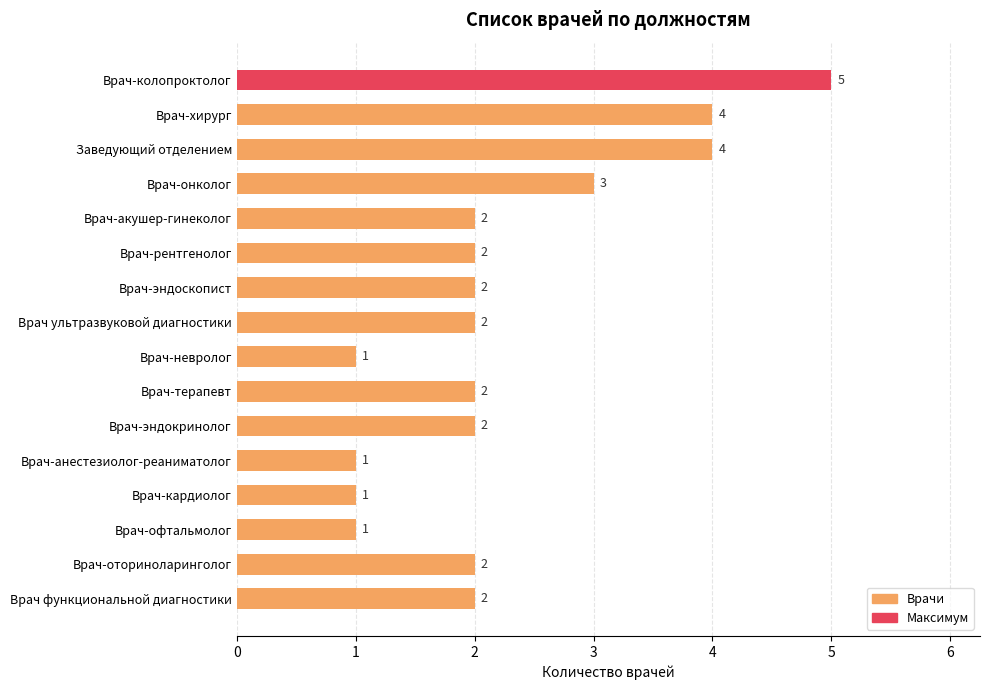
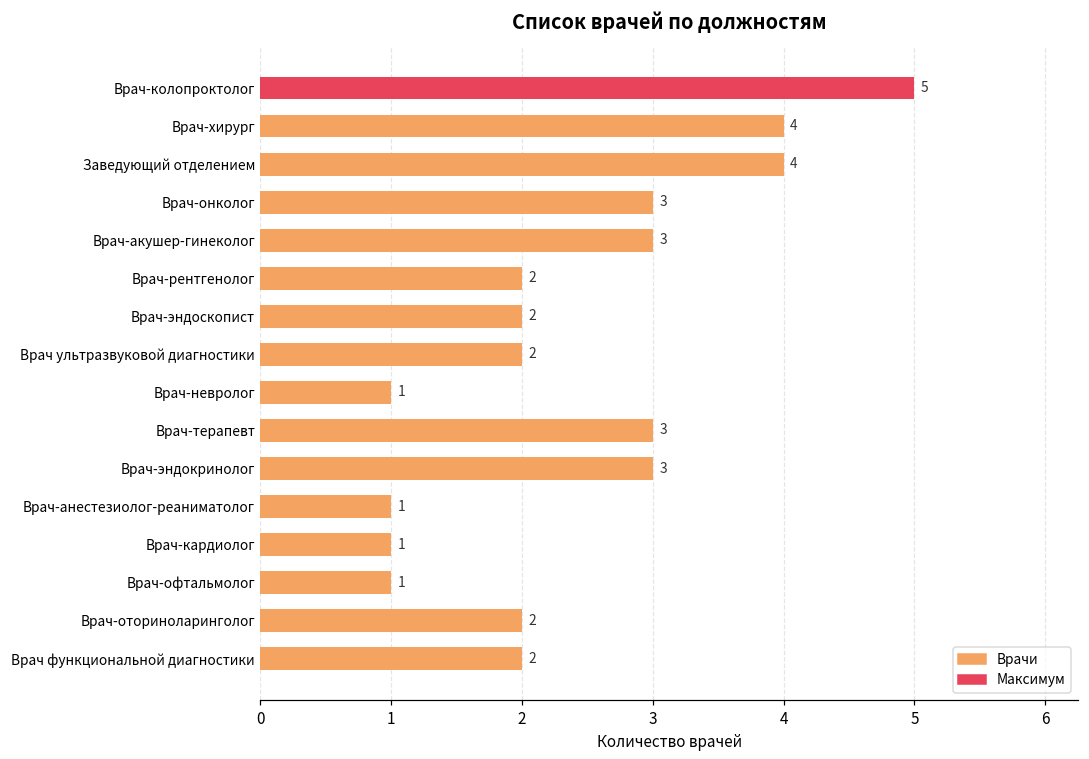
Врач-акушер-гинеколог: 2 -> 3
Врач-терапевт: 2 -> 3
Врач-эндокринолог: 2 -> 3
